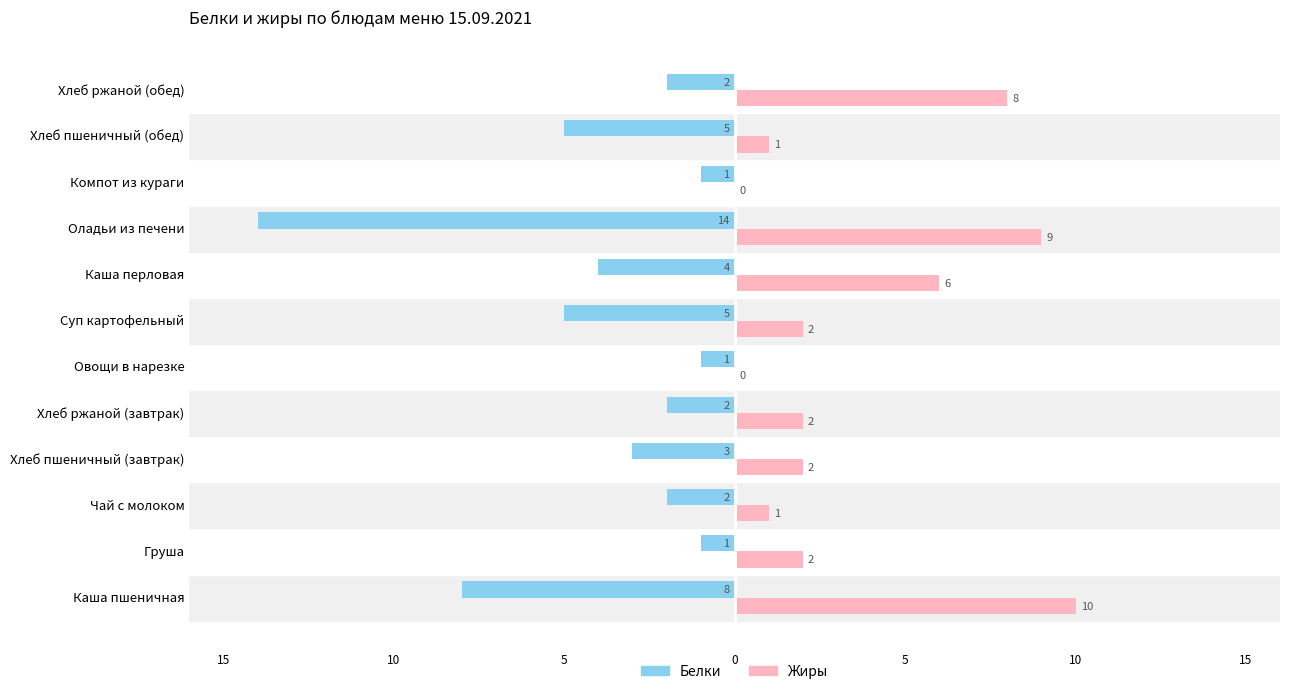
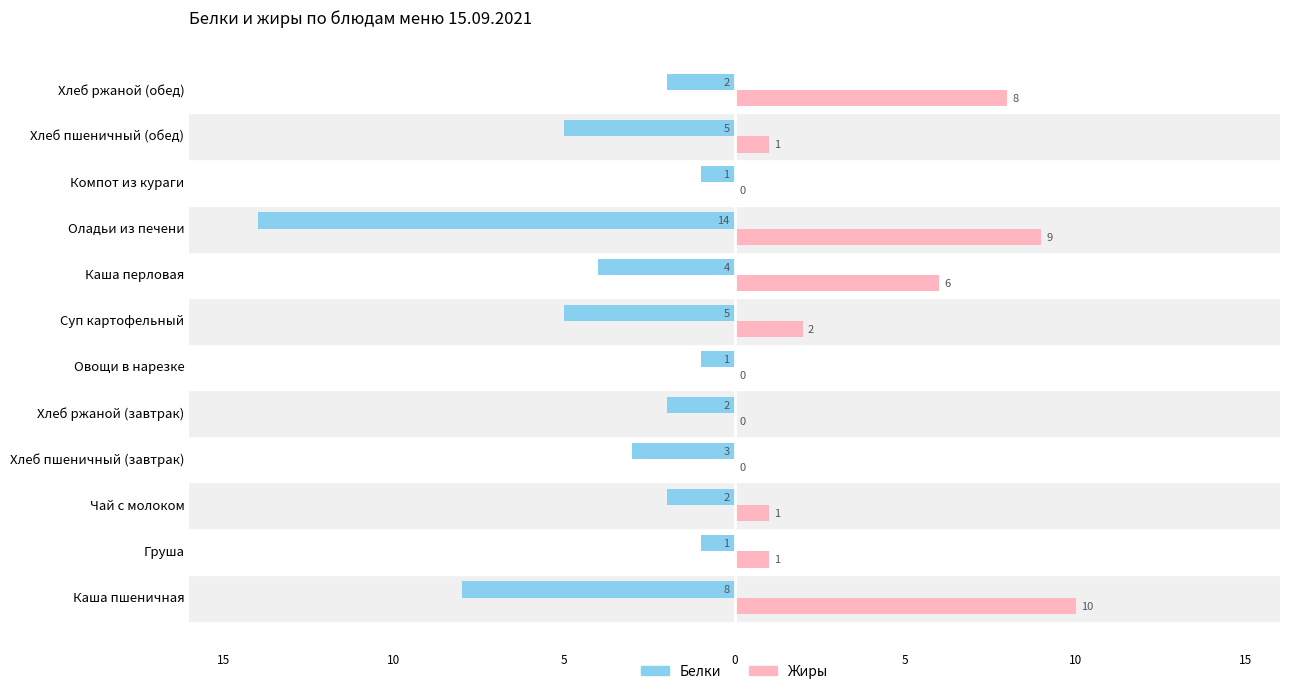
Жиры, Хлеб ржаной (завтрак): 2 -> 0
Жиры, Хлеб пшеничный (завтрак): 2 -> 0
Жиры, Груша: 2 -> 1
